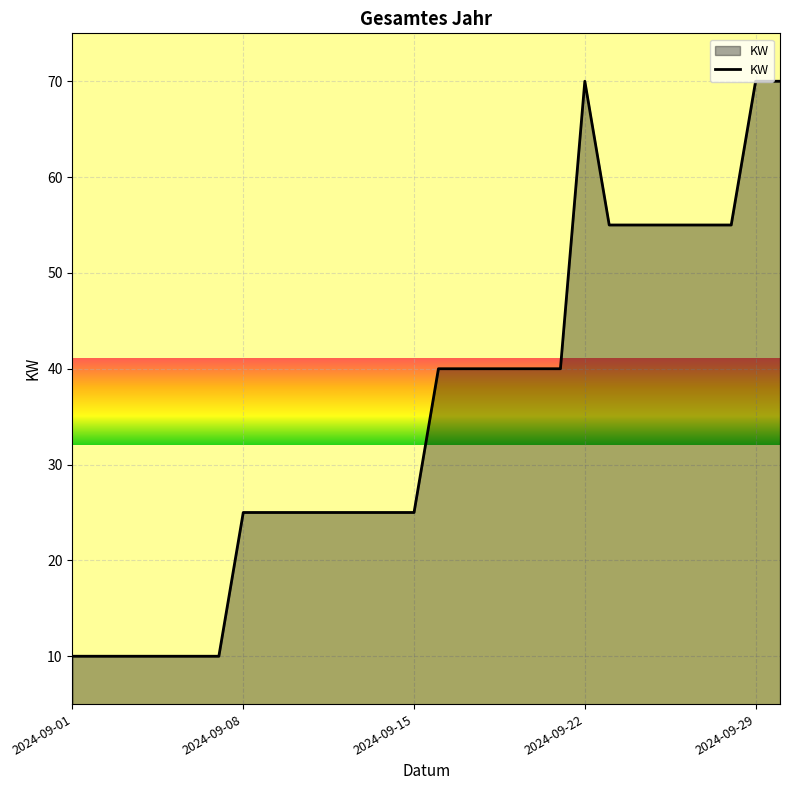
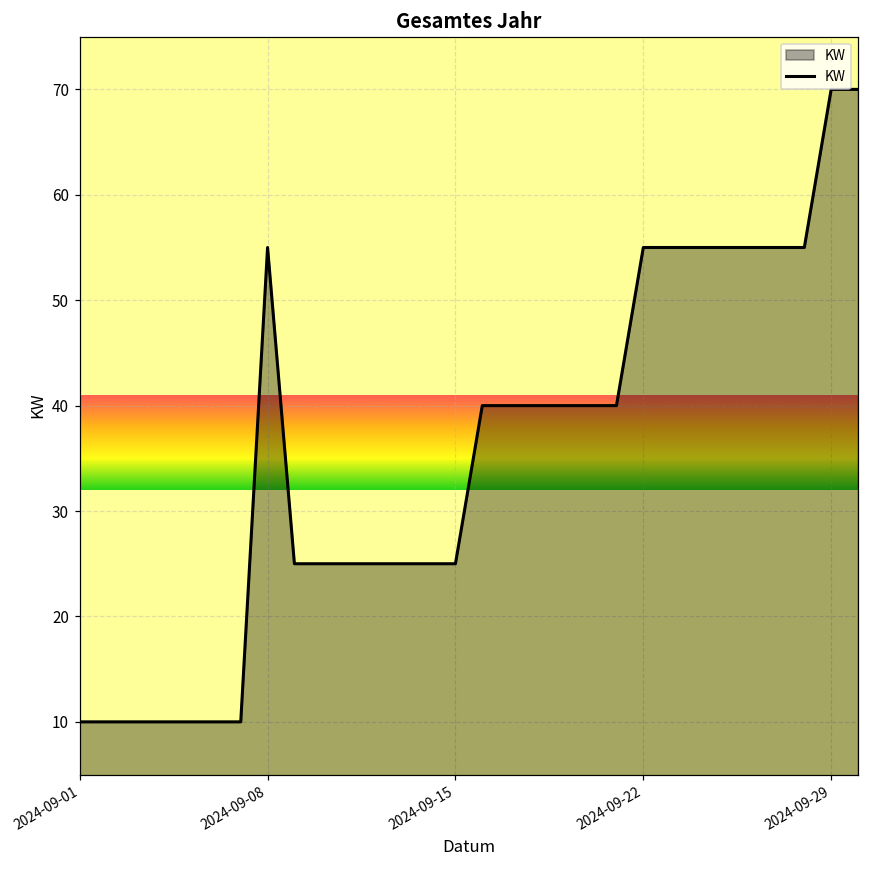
2024-09-08: 25 -> 55
2024-09-22: 70 -> 55
